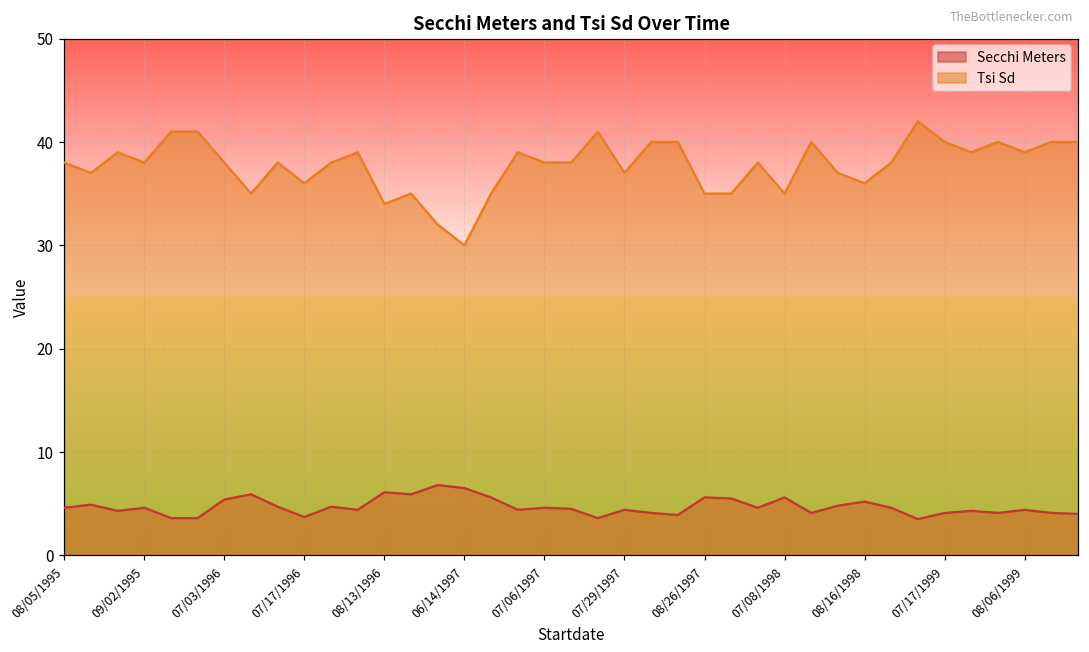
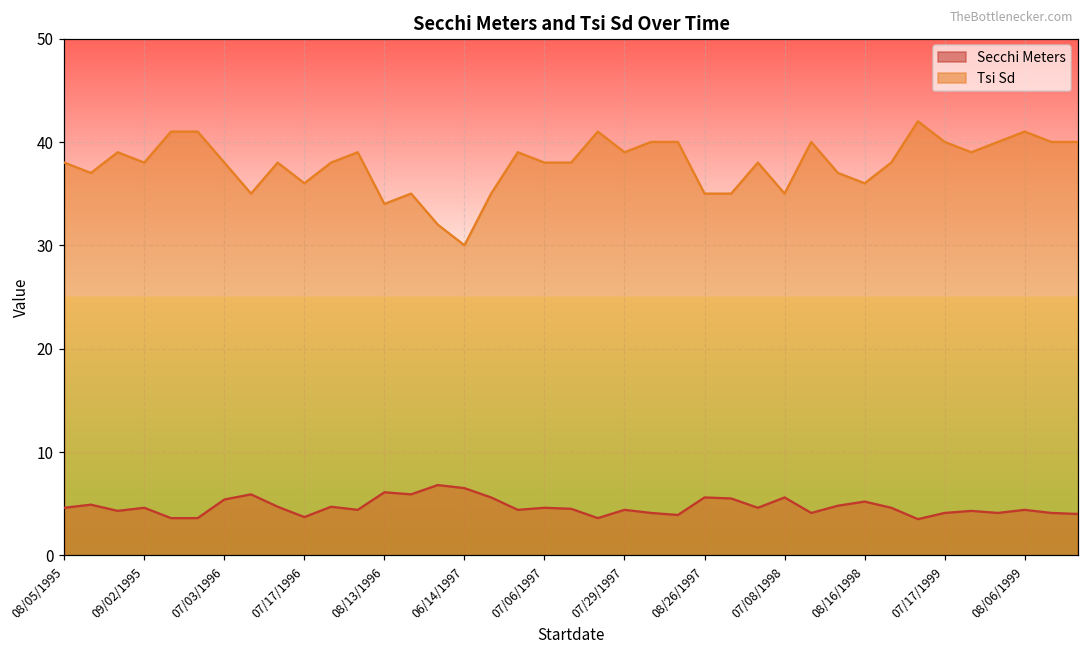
Tsi Sd, 07/29/1997: 37 -> 39
Tsi Sd, 08/06/1999: 39 -> 41
